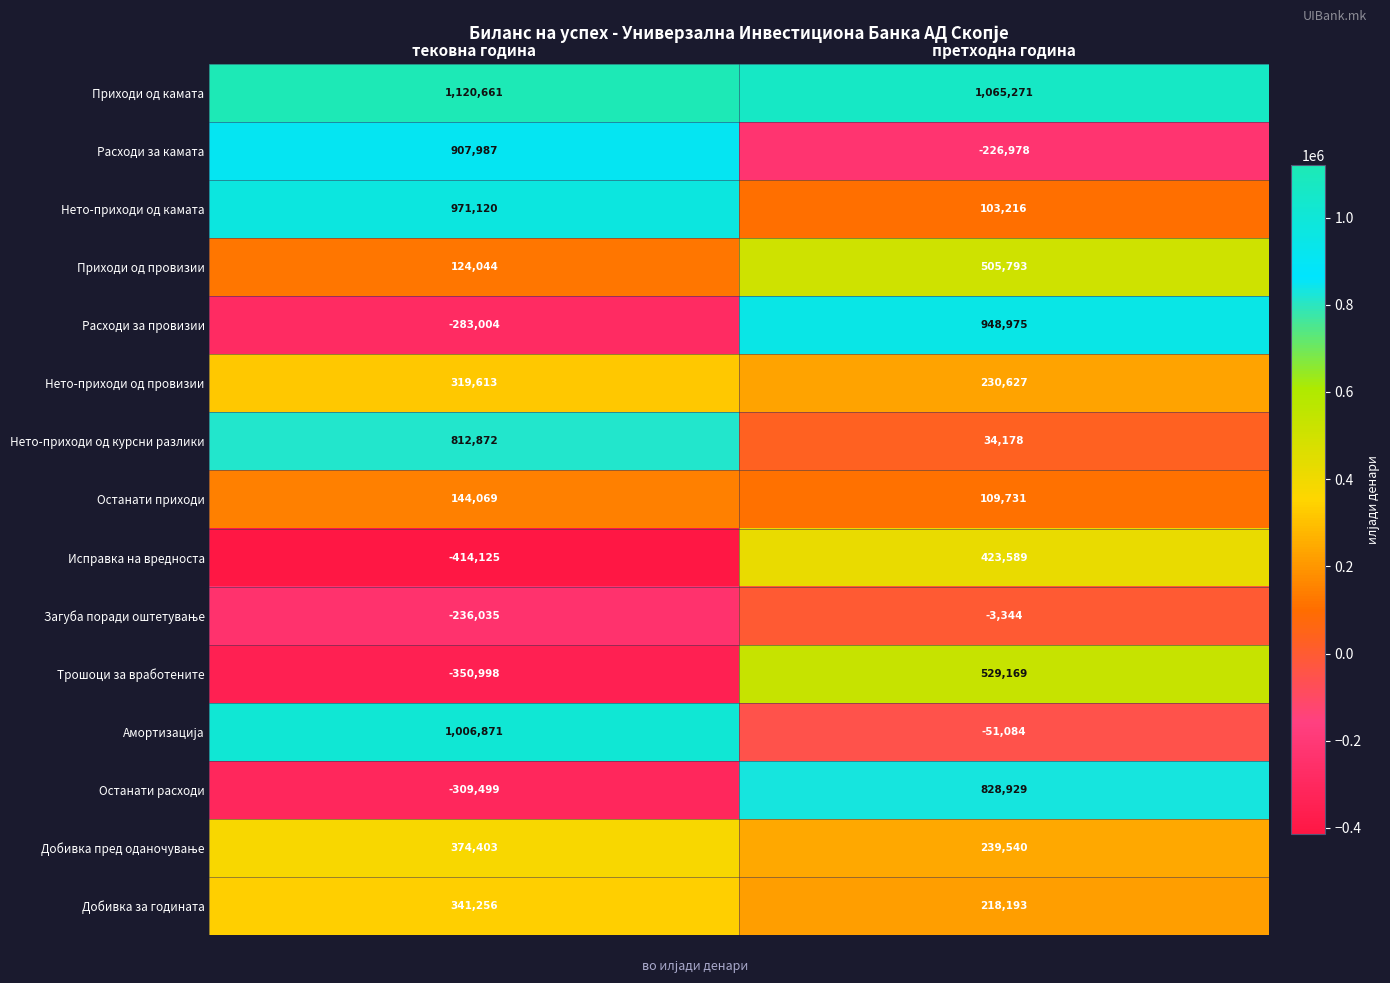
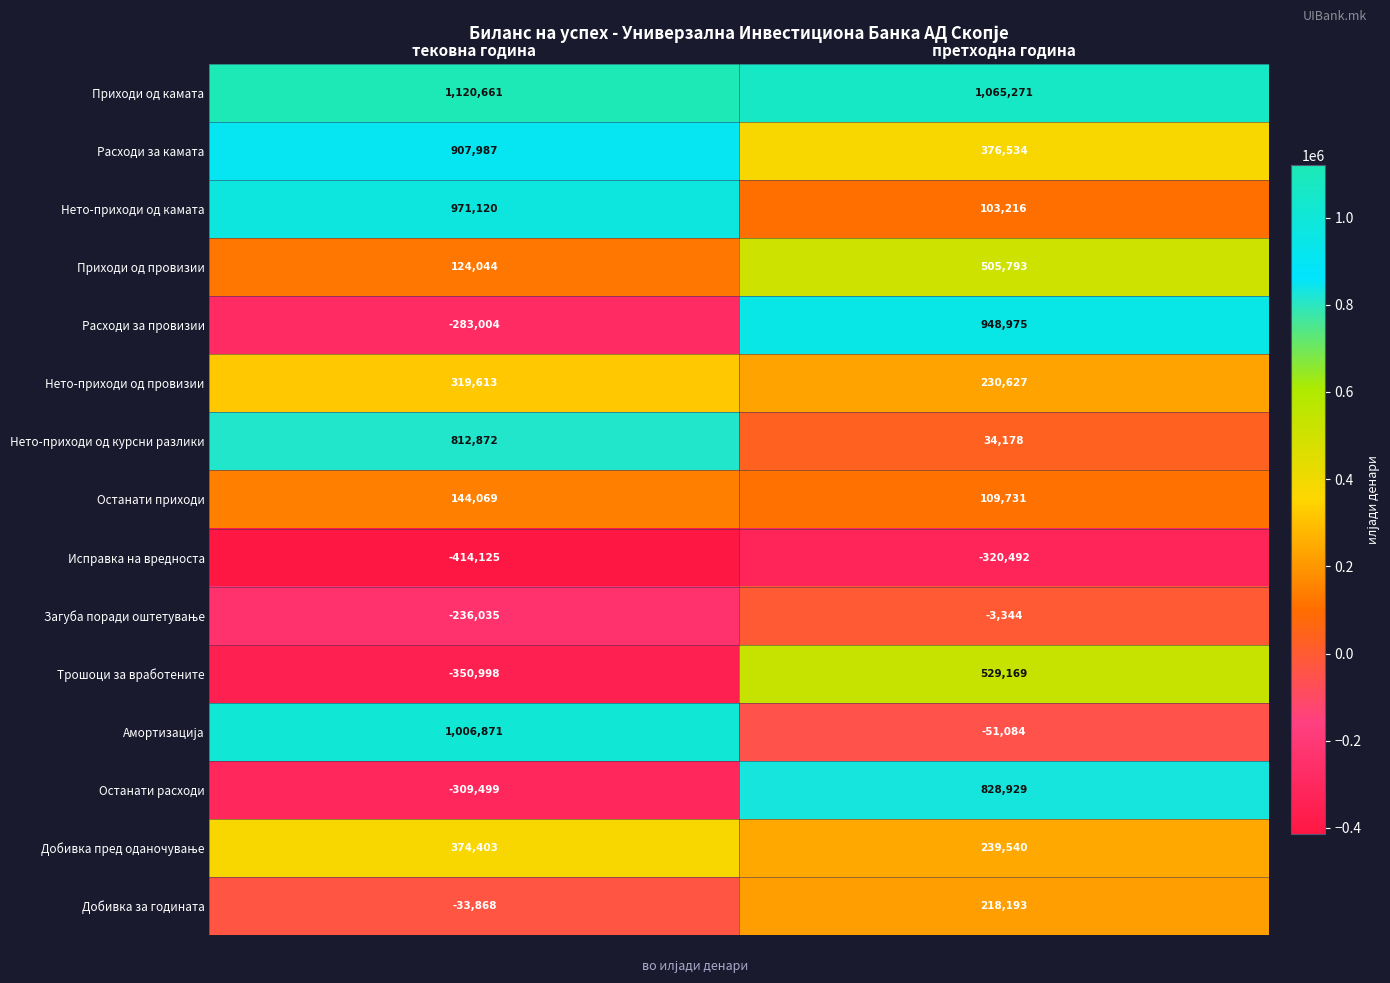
Расходи за камата, претходна година: -226,978 -> 376,534
Исправка на вредноста, претходна година: 423,589 -> -320,492
Добивка за годината, тековна година: 341,256 -> -33,868
